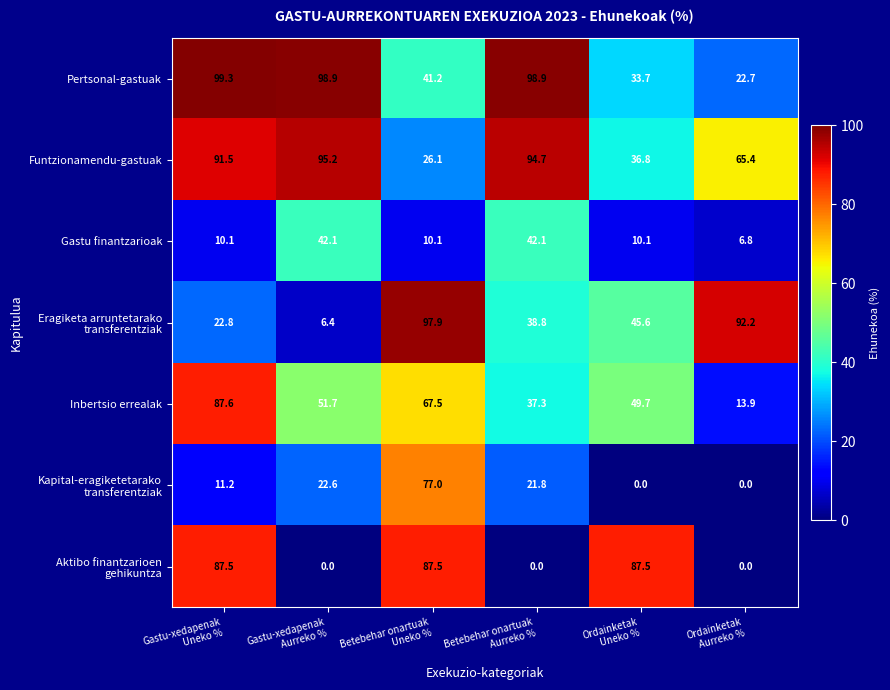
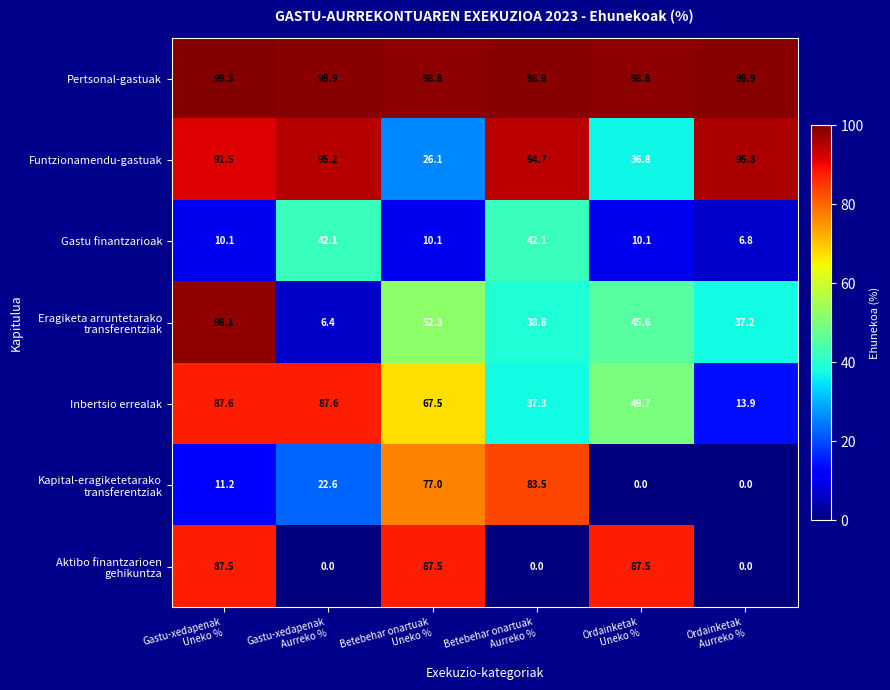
Pertsonal-gastuak, Betebehar onartuak Uneko %: 41.2 -> 98.8
Pertsonal-gastuak, Ordainketak Uneko %: 33.7 -> 98.8
Pertsonal-gastuak, Ordainketak Aurreko %: 22.7 -> 98.9
Funtzionamendu-gastuak, Ordainketak Aurreko %: 65.4 -> 95.8
Eragiketa arruntetarako transferentziak, Gastu-xedapenak Uneko %: 22.8 -> 98.1
Eragiketa arruntetarako transferentziak, Betebehar onartuak Uneko %: 97.9 -> 52.3
Eragiketa arruntetarako transferentziak, Ordainketak Aurreko %: 92.2 -> 37.2
Inbertsio errealak, Gastu-xedapenak Aurreko %: 51.7 -> 87.6
Kapital-eragiketetarako transferentziak, Betebehar onartuak Aurreko %: 21.8 -> 83.5
